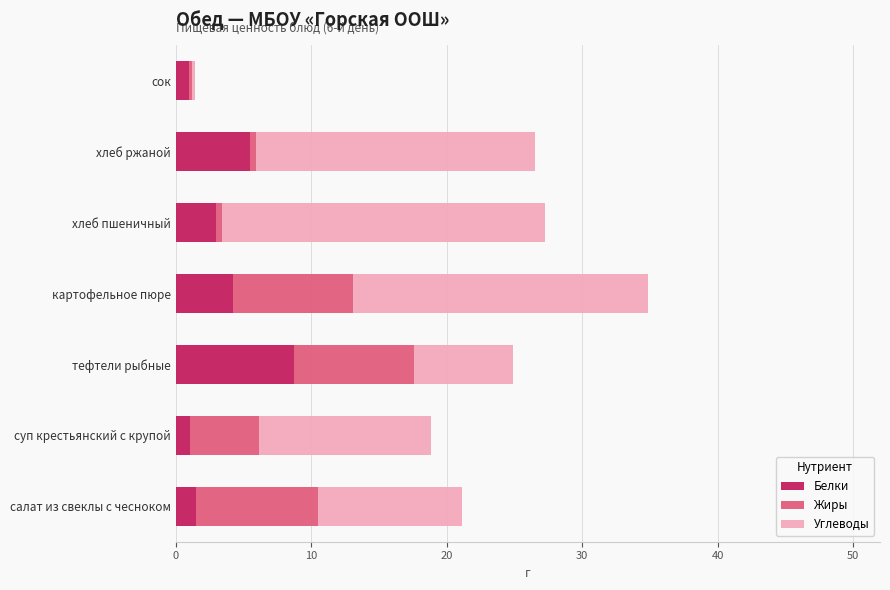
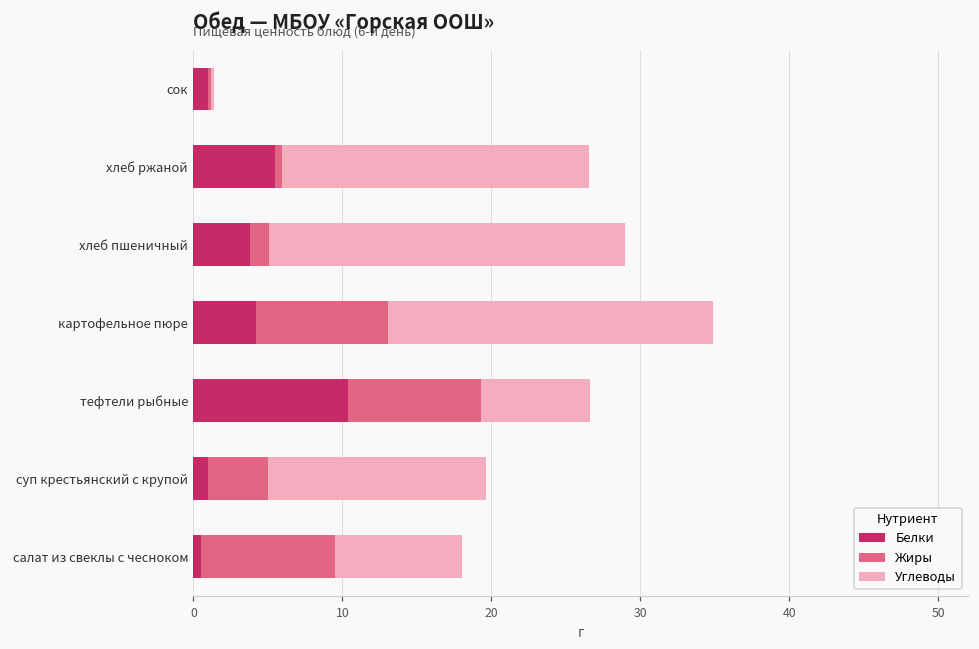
Белки, хлеб пшеничный: 3.0 -> 3.8
Жиры, хлеб пшеничный: 0.4 -> 1.3
Белки, тефтели рыбные: 8.7 -> 10.4
Жиры, суп крестьянский с крупой: 5.1 -> 4.0
Углеводы, суп крестьянский с крупой: 12.7 -> 14.6
Белки, салат из свеклы с чесноком: 1.5 -> 0.5
Углеводы, салат из свеклы с чесноком: 10.6 -> 8.5
